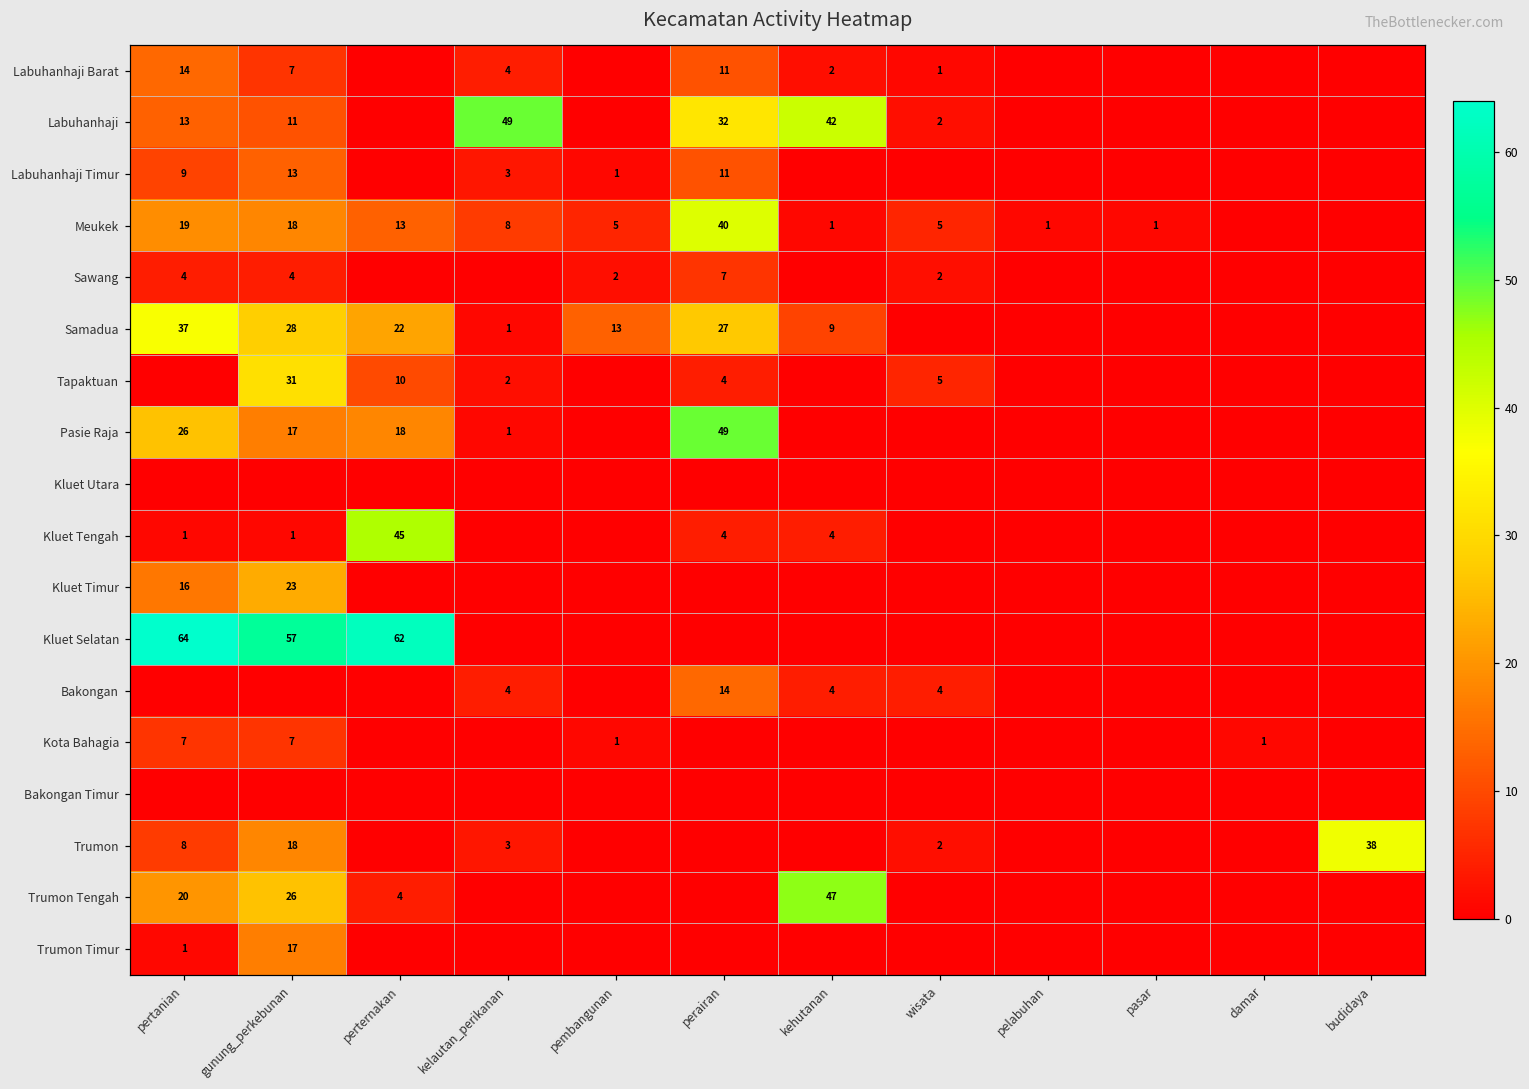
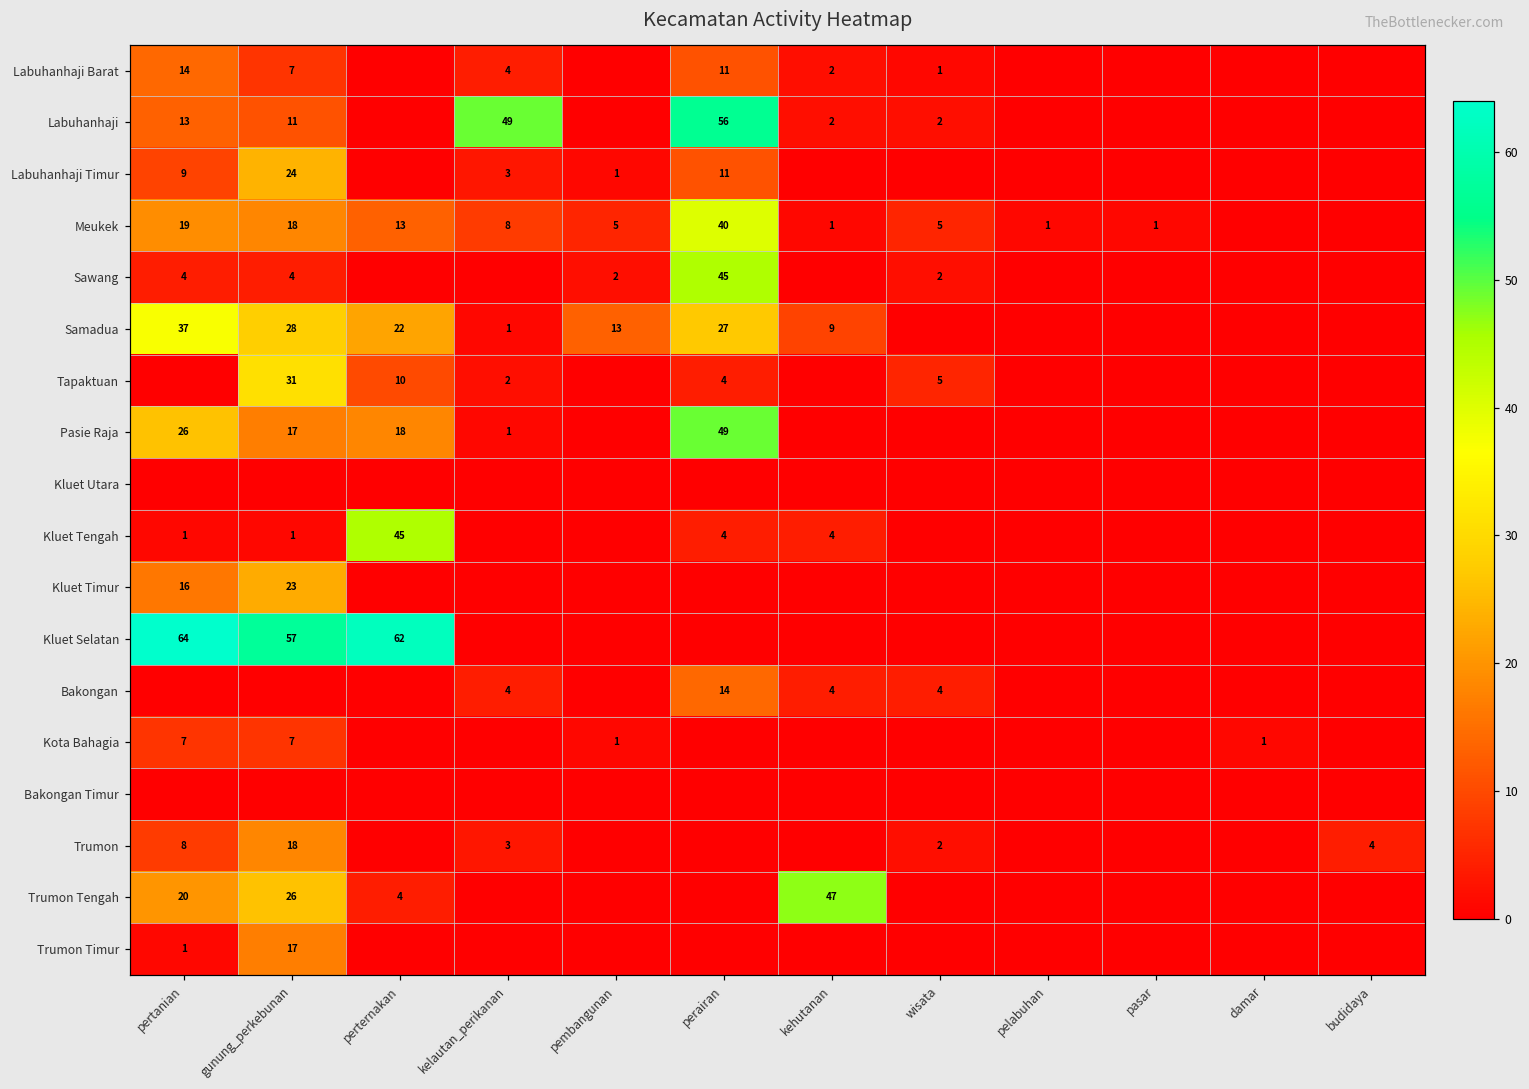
Labuhanhaji, perairan: 32 -> 56
Labuhanhaji, kehutanan: 42 -> 2
Labuhanhaji Timur, gunung_perkebunan: 13 -> 24
Sawang, perairan: 7 -> 45
Trumon, budidaya: 38 -> 4
